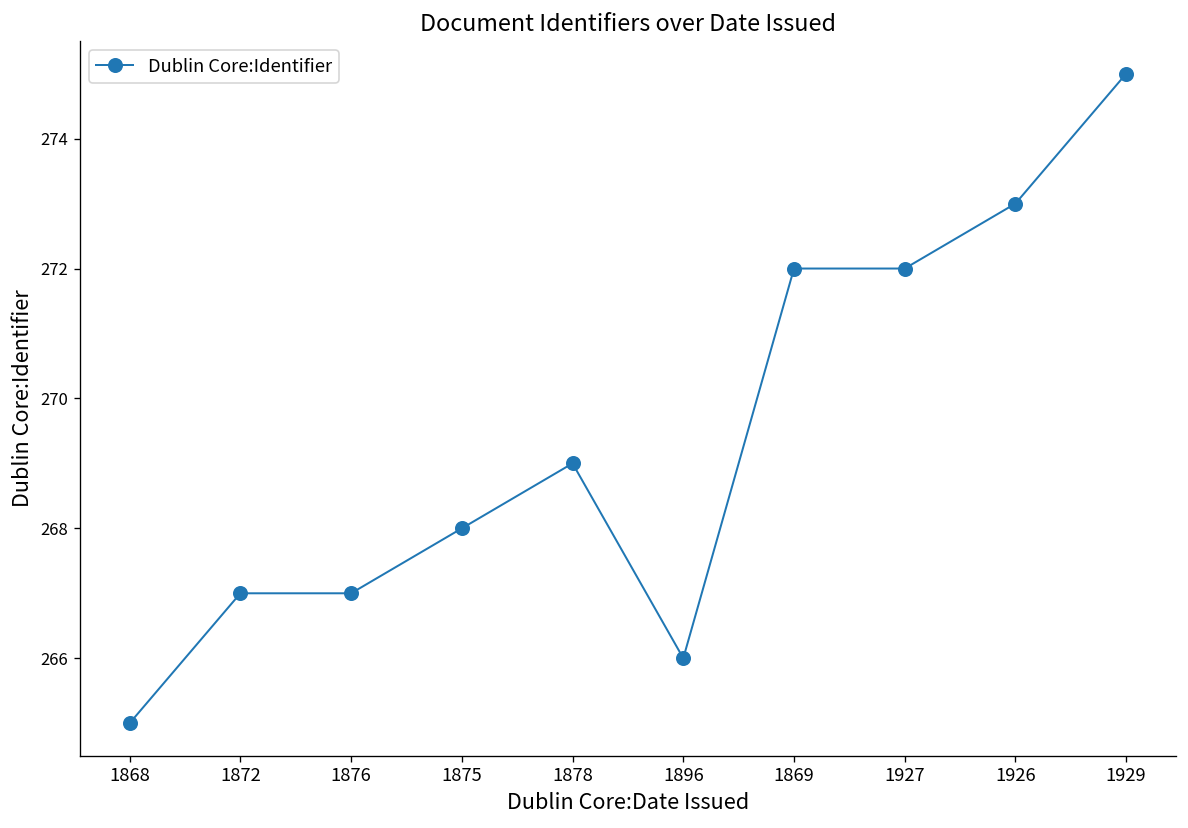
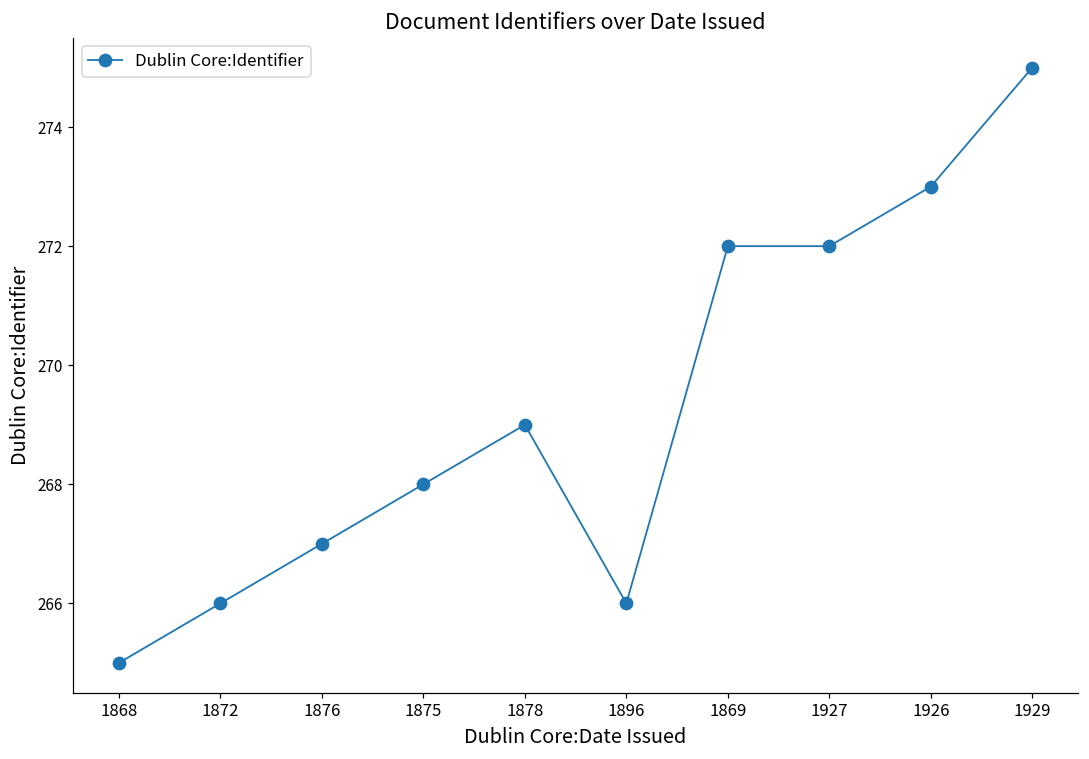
1872: 267 -> 266
